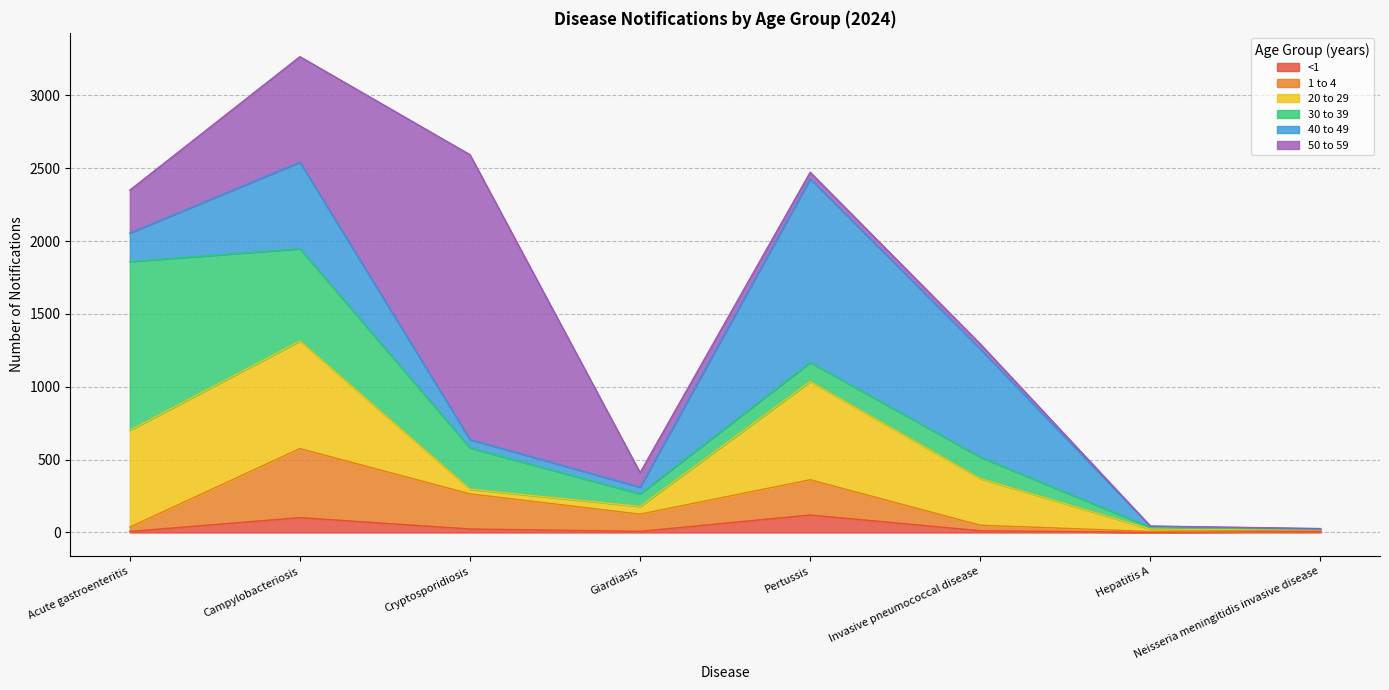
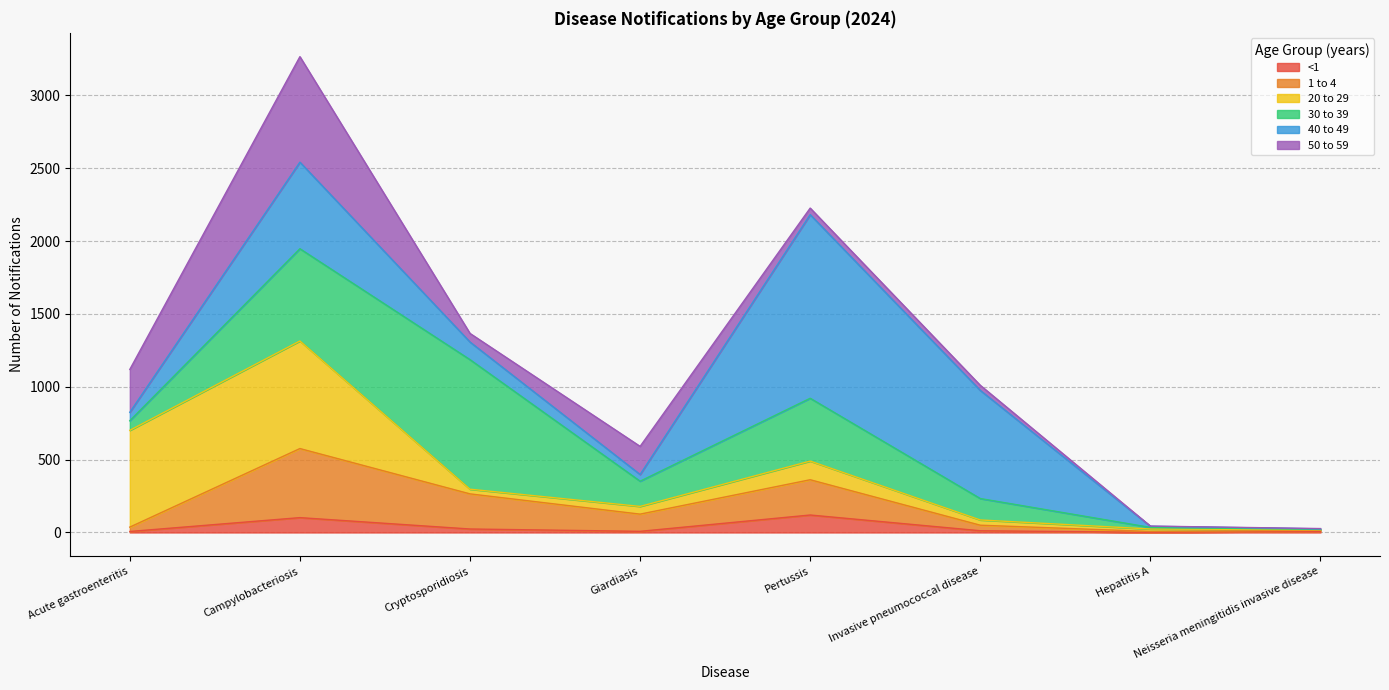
30 to 39, Acute gastroenteritis: 1160 -> 70
40 to 49, Acute gastroenteritis: 200 -> 60
30 to 39, Cryptosporidiosis: 280 -> 890
40 to 49, Cryptosporidiosis: 60 -> 120
50 to 59, Cryptosporidiosis: 1950 -> 60
30 to 39, Giardiasis: 90 -> 170
50 to 59, Giardiasis: 100 -> 190
20 to 29, Pertussis: 670 -> 130
30 to 39, Pertussis: 130 -> 430
20 to 29, Invasive pneumococcal disease: 320 -> 40
